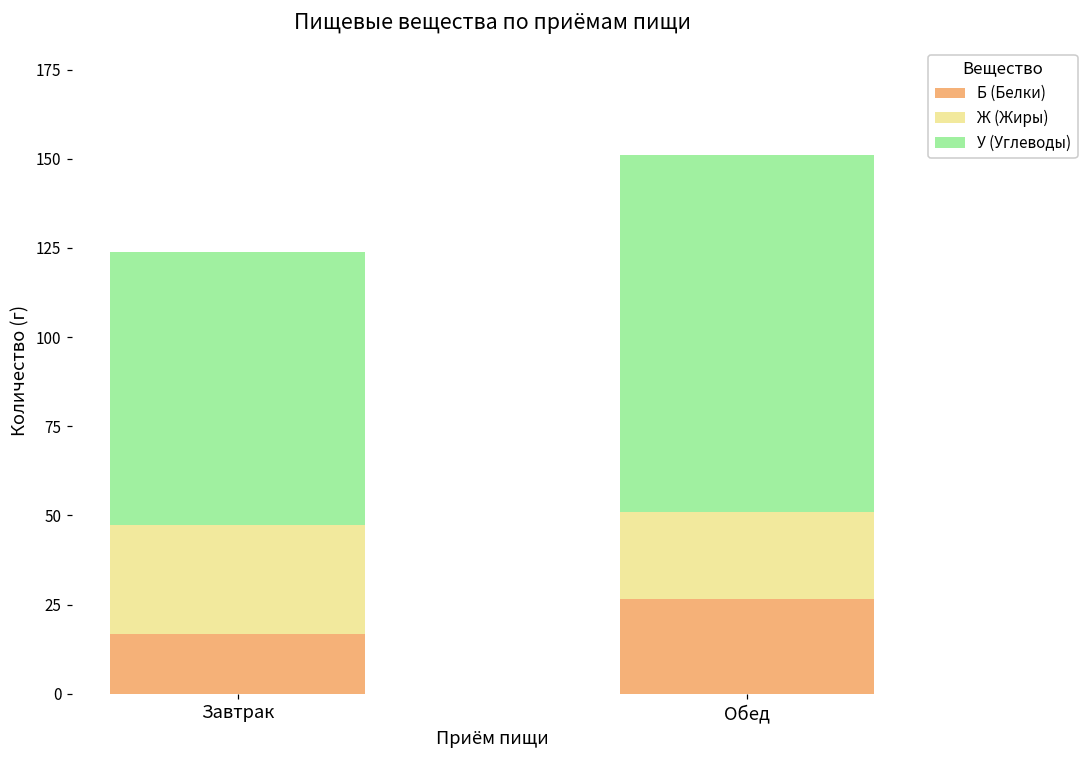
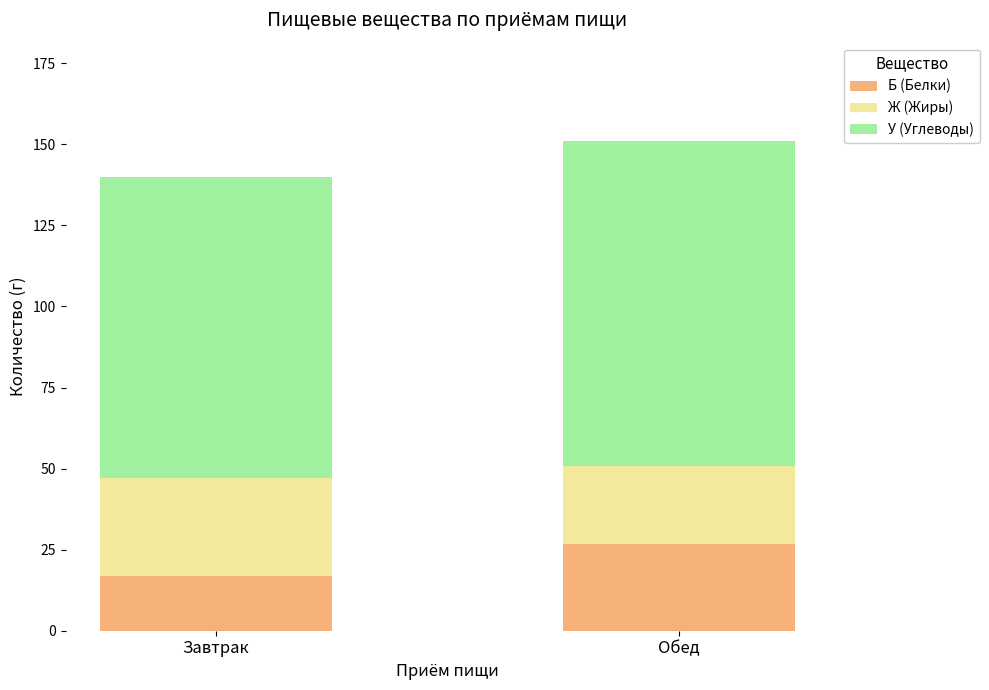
У (Углеводы), Завтрак: 77 -> 93
